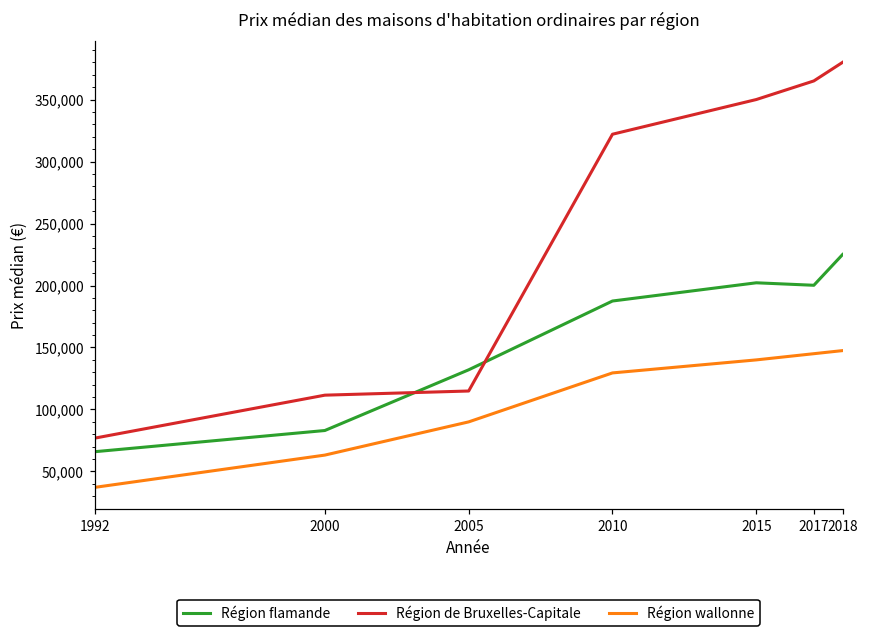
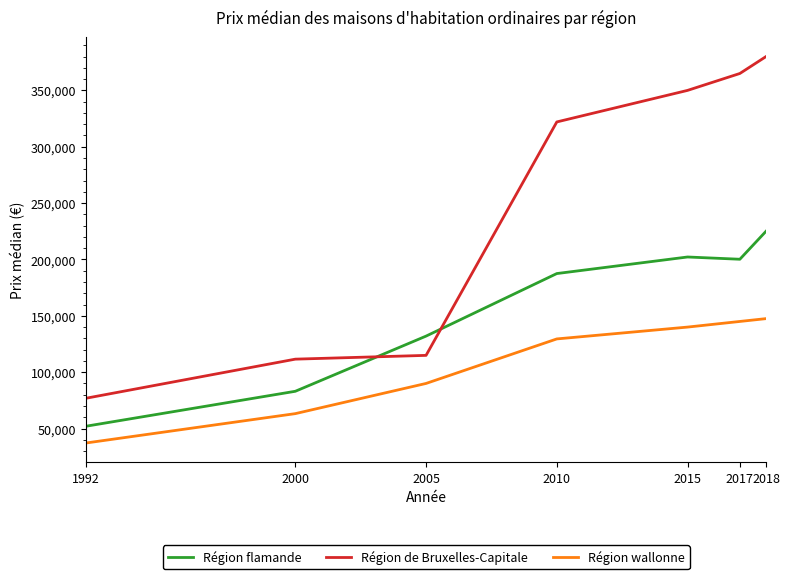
Région flamande, 1992: 66,000 -> 52,000
